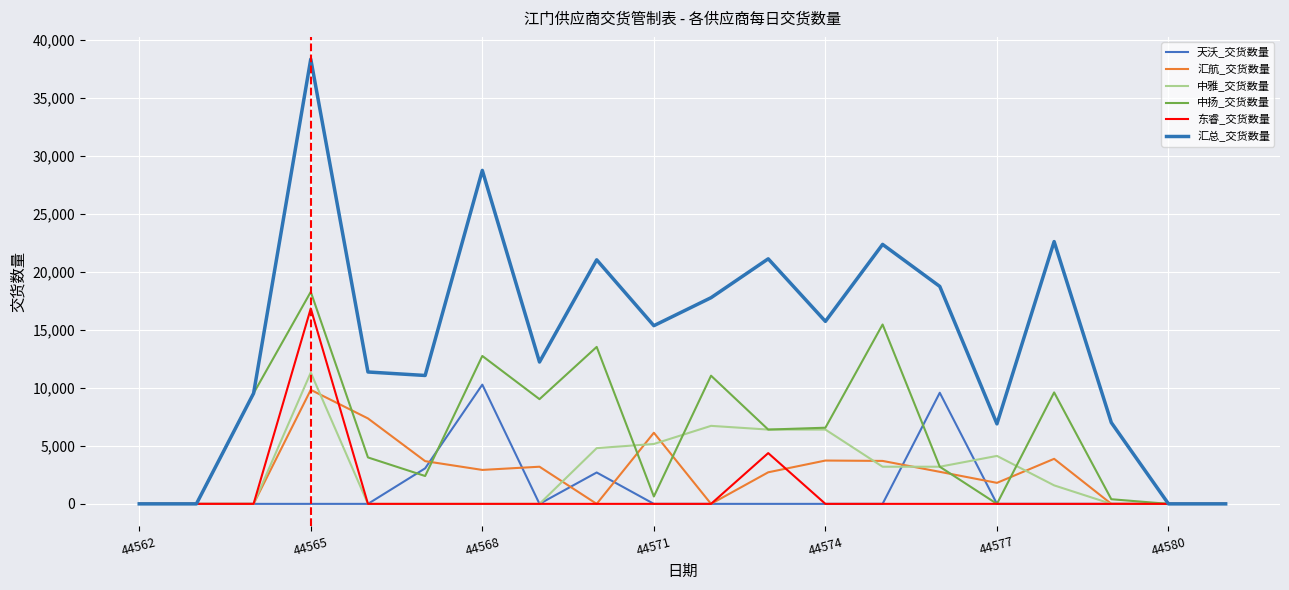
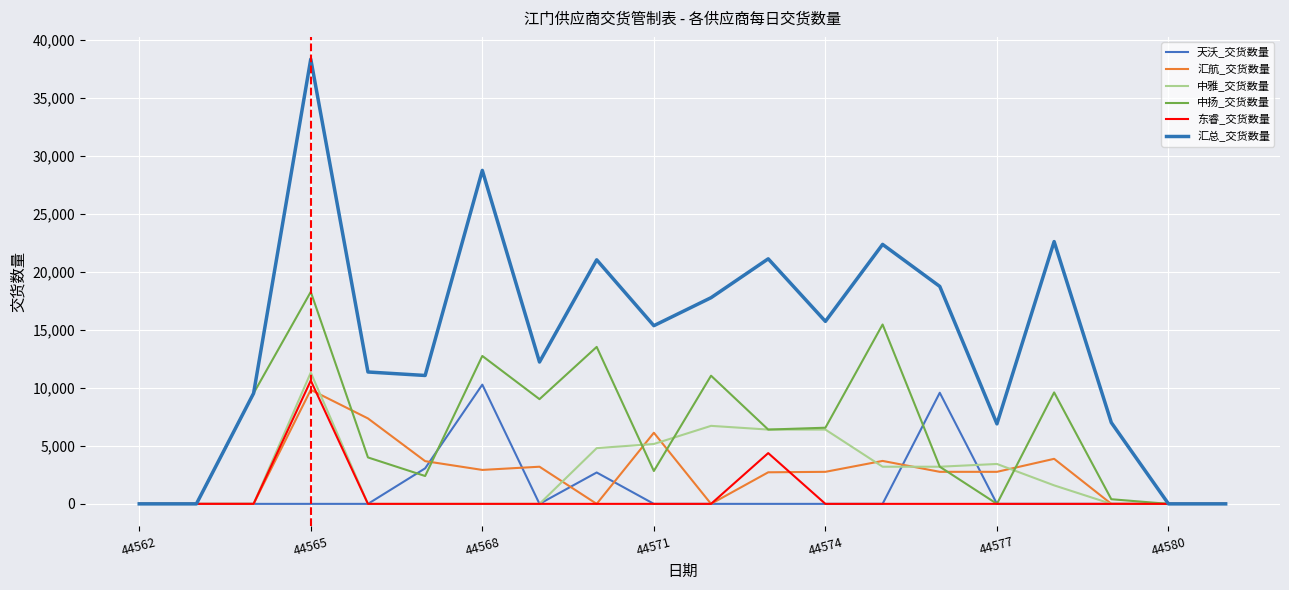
东睿_交货数量, 44565: 16,800 -> 10,600
中扬_交货数量, 44571: 600 -> 2,800
汇航_交货数量, 44574: 3,700 -> 2,800
汇航_交货数量, 44577: 1,800 -> 2,800
中雅_交货数量, 44577: 4,100 -> 3,400
